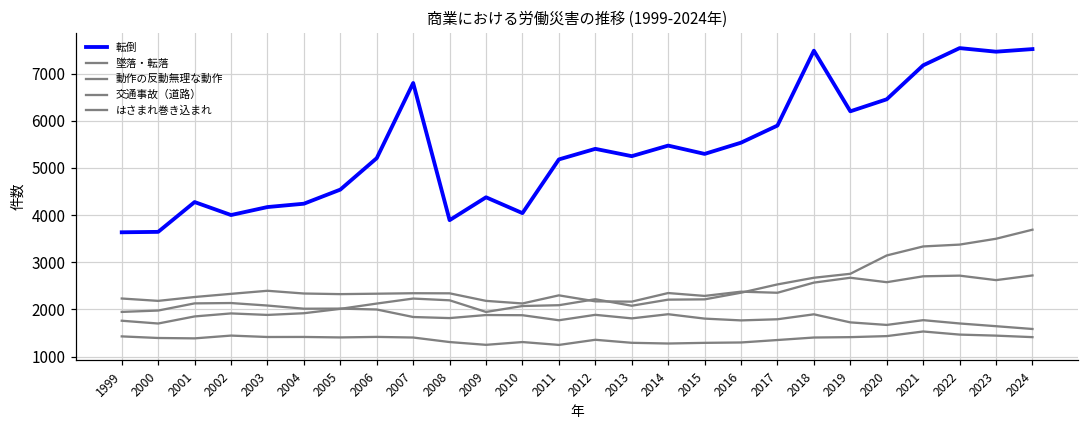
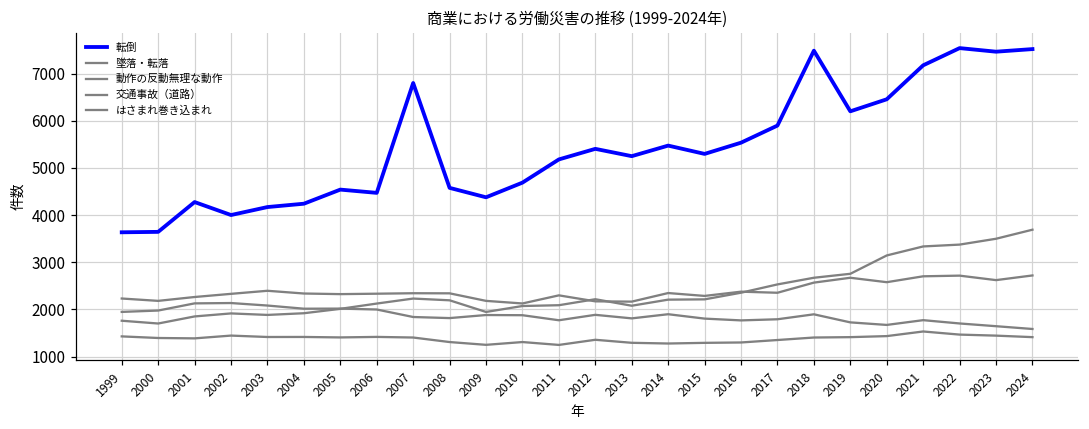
転倒, 2006: 5200 -> 4500
転倒, 2008: 3900 -> 4600
転倒, 2010: 4000 -> 4700
